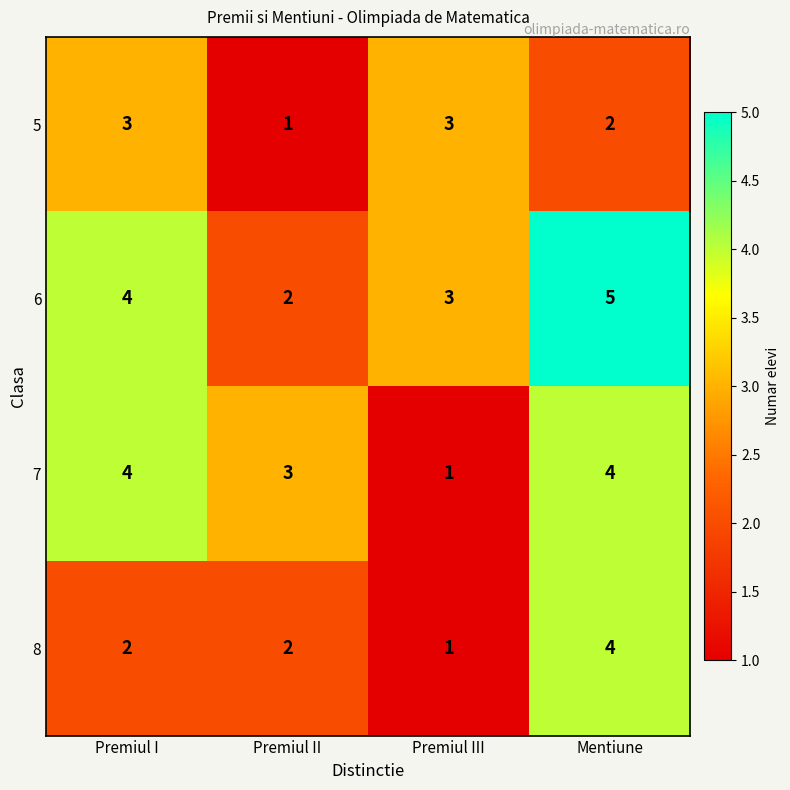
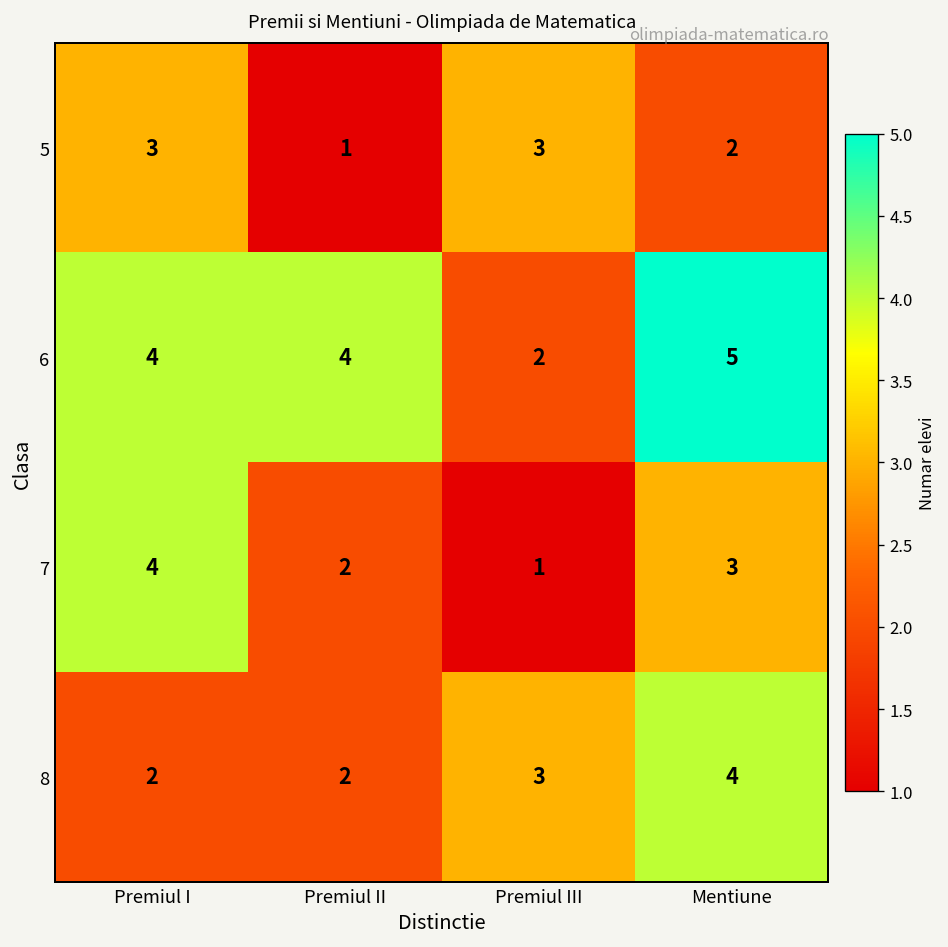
6, Premiul II: 2 -> 4
6, Premiul III: 3 -> 2
7, Premiul II: 3 -> 2
7, Mentiune: 4 -> 3
8, Premiul III: 1 -> 3
